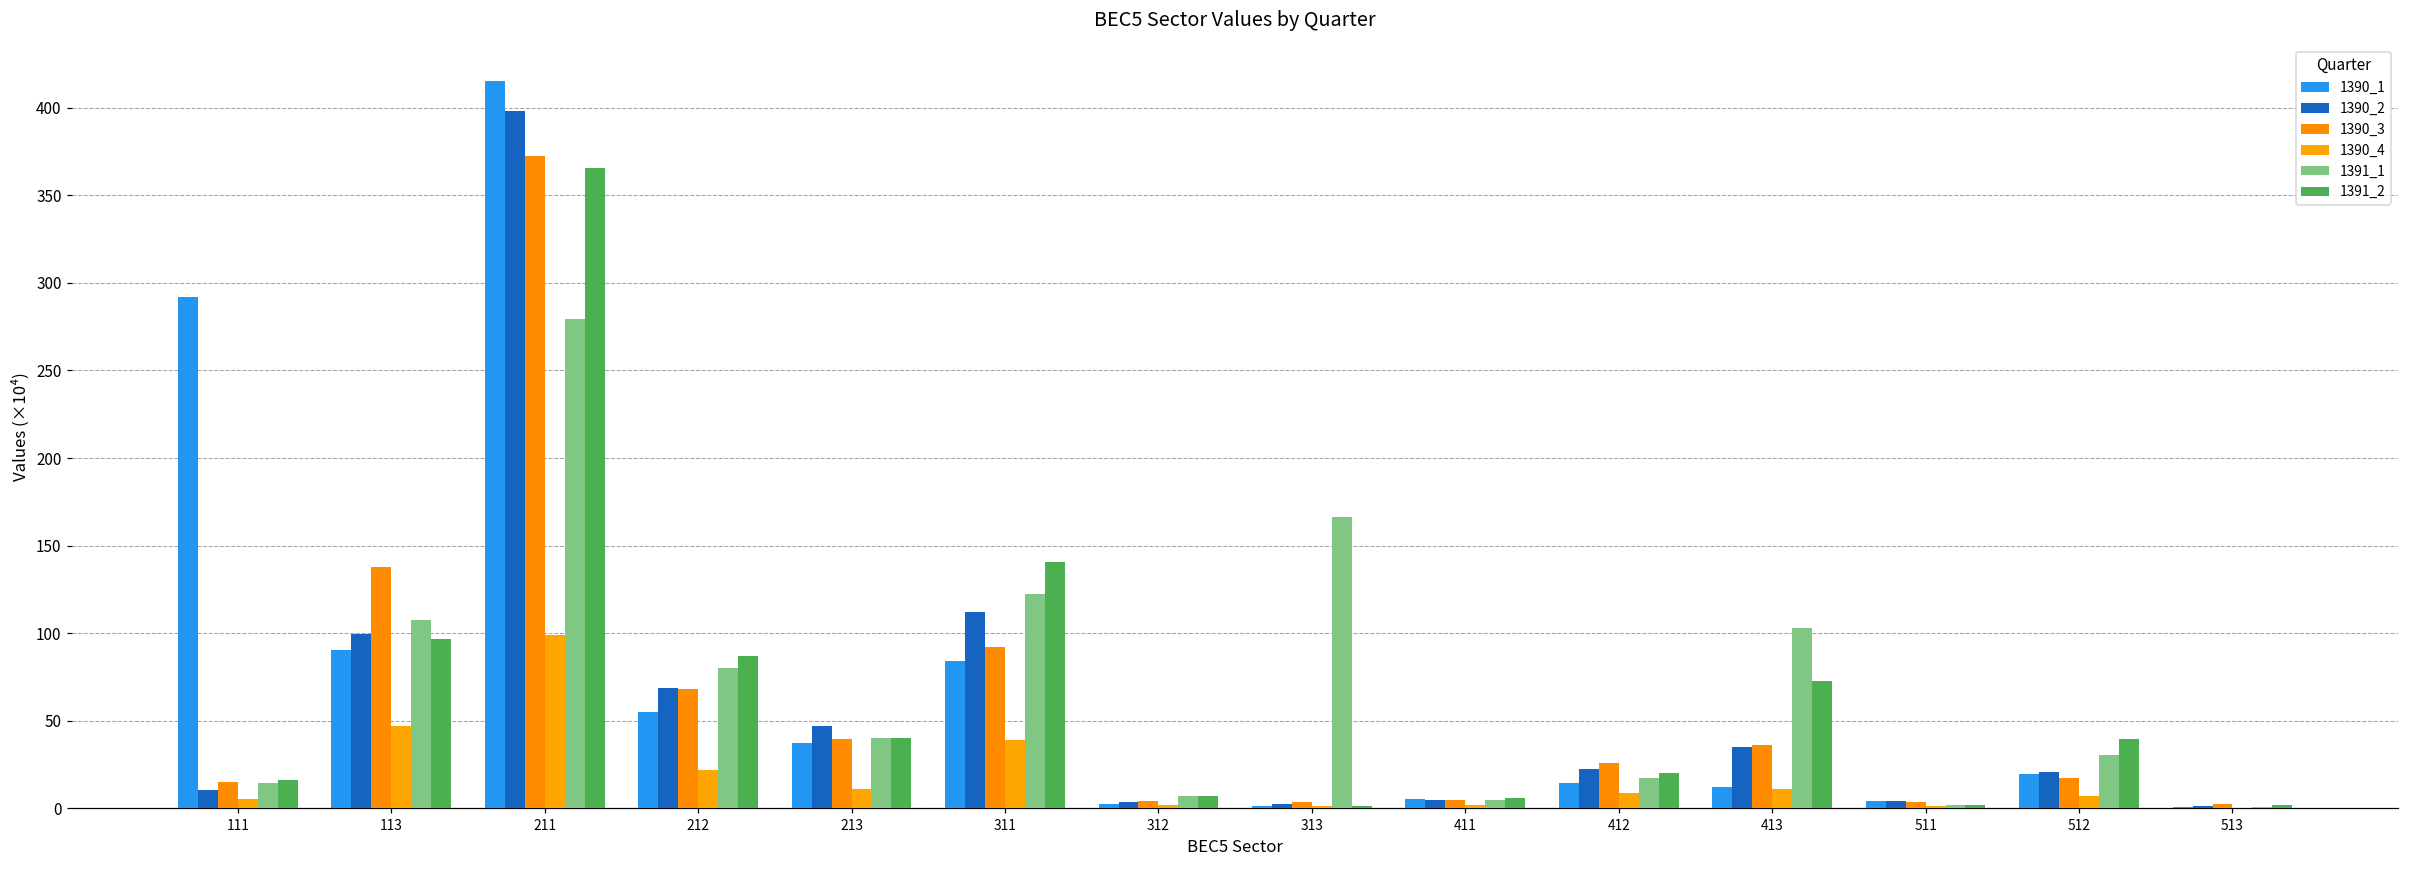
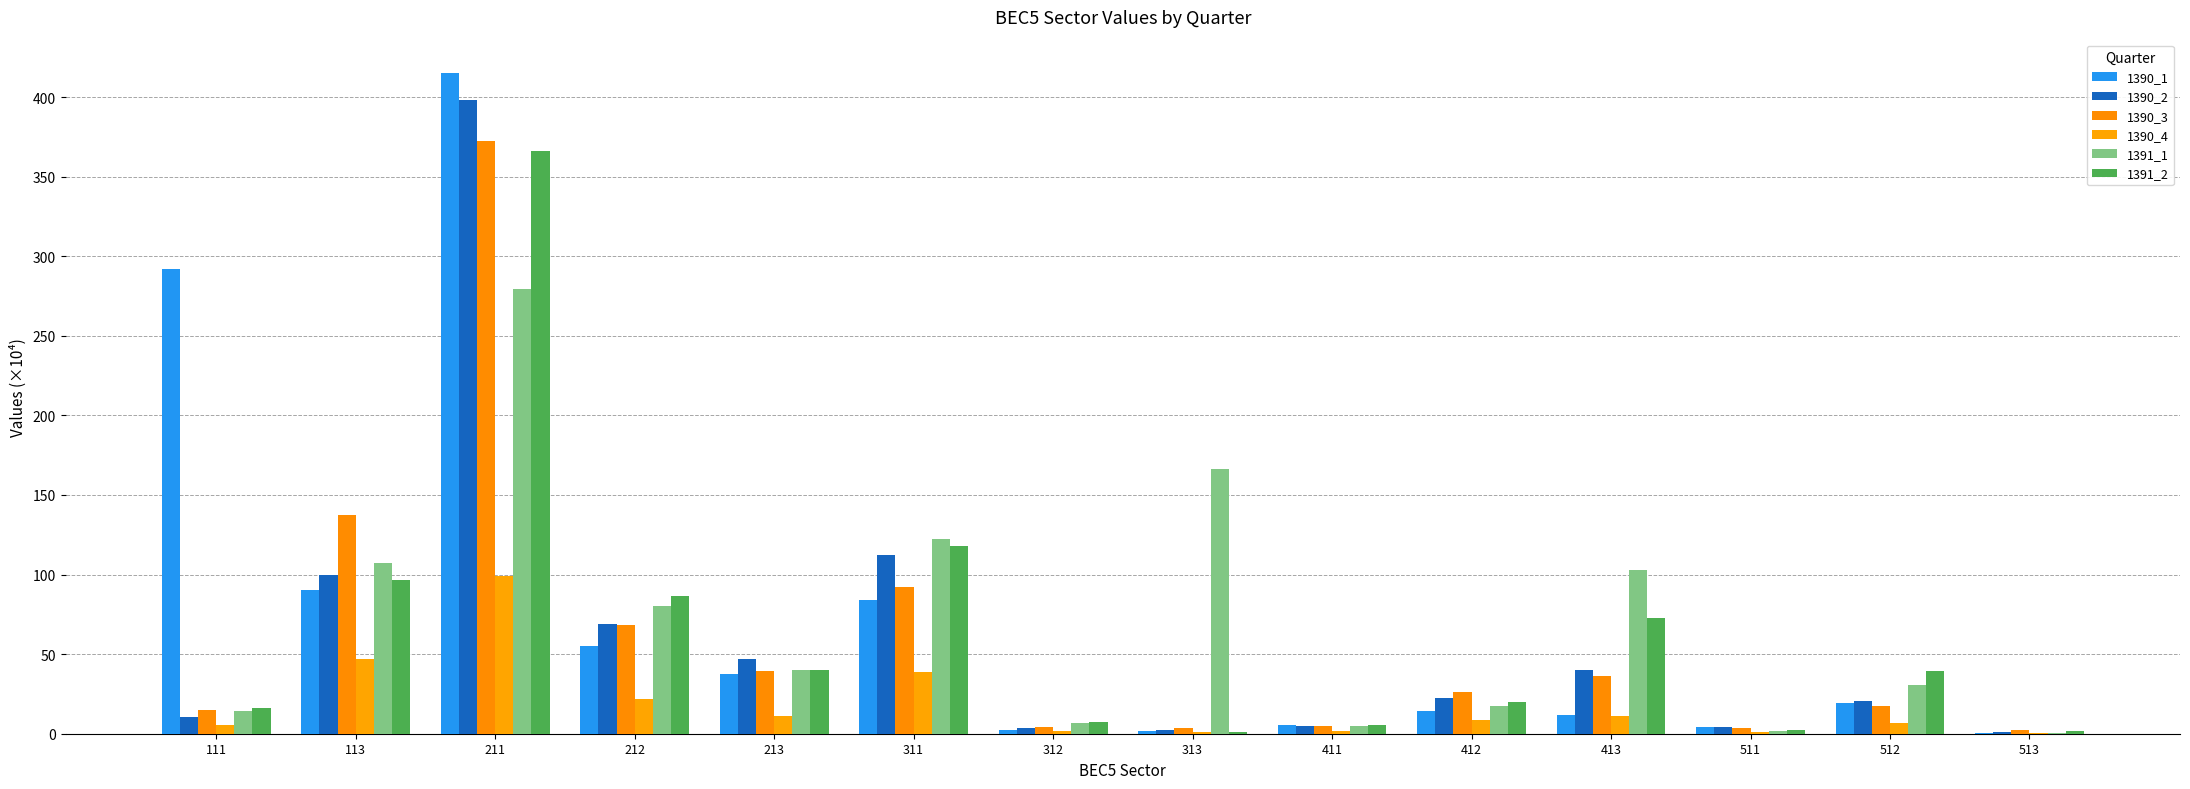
1391_2, 311: 141 -> 118
1390_2, 413: 35 -> 40
